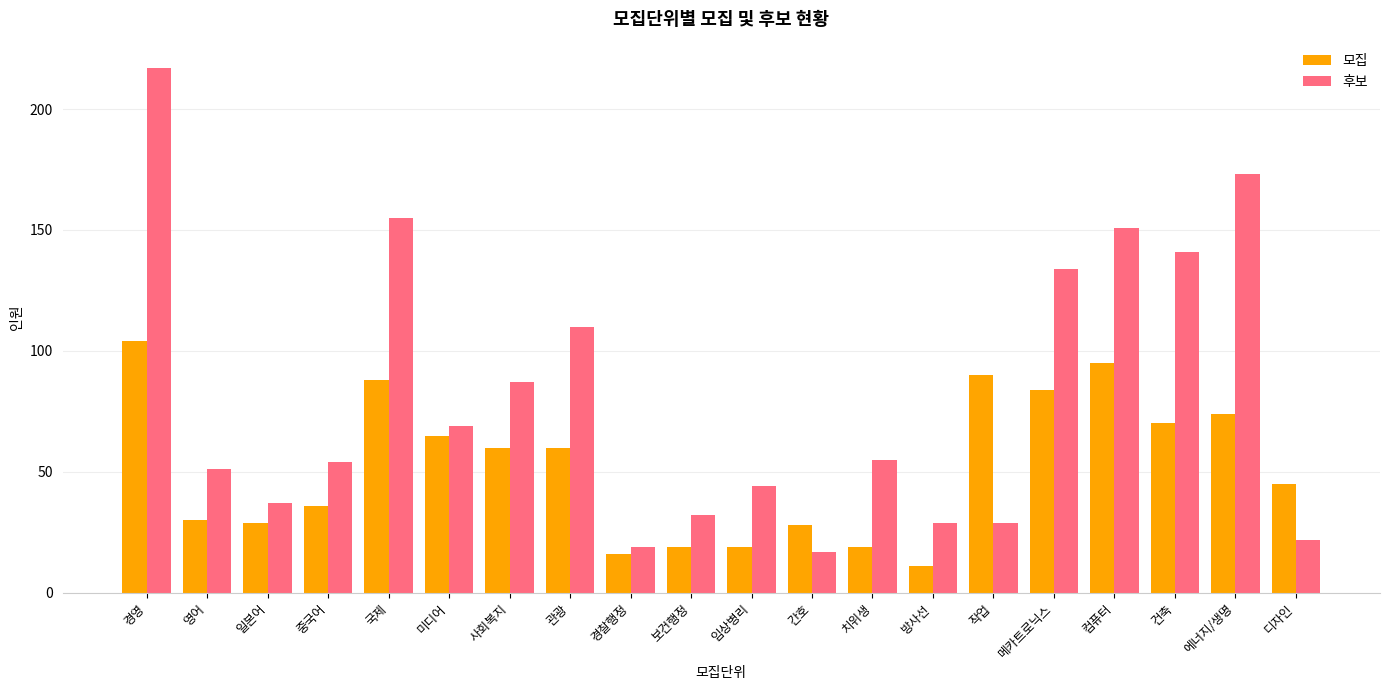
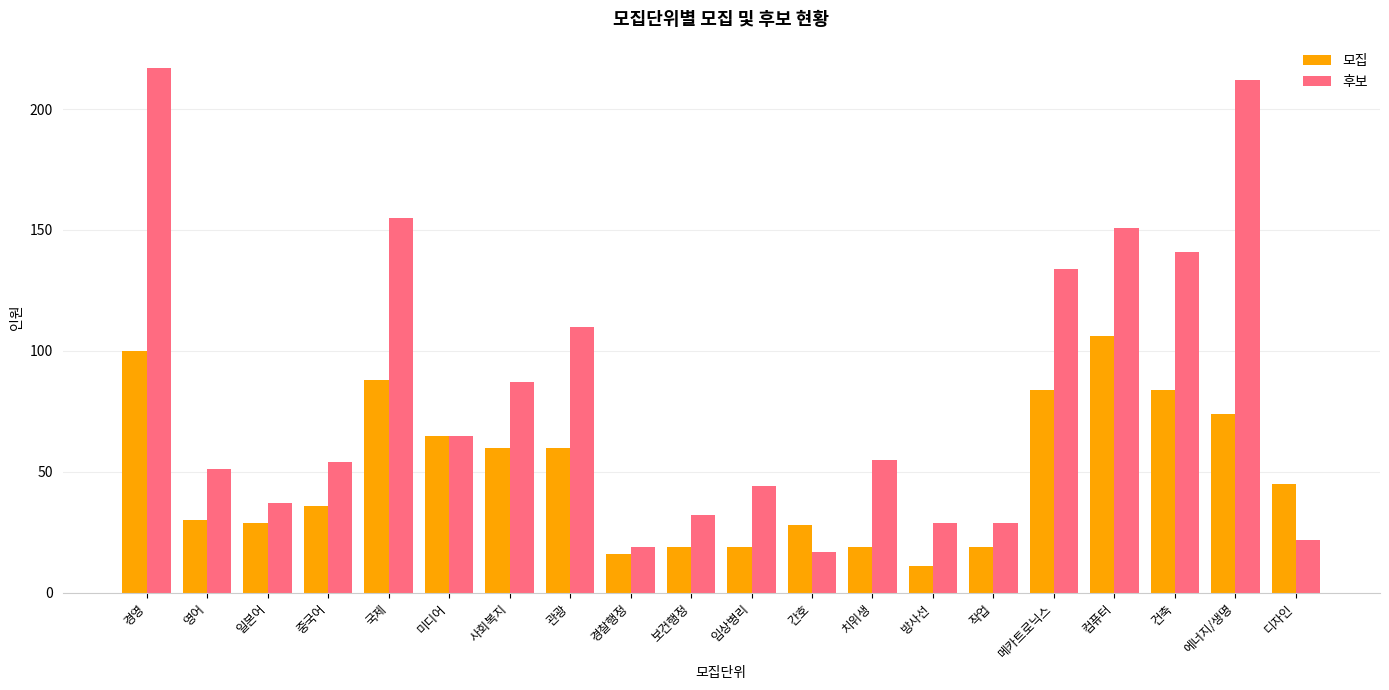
모집, 경영: 104 -> 100
후보, 미디어: 69 -> 65
모집, 작업: 90 -> 19
모집, 컴퓨터: 95 -> 106
모집, 건축: 70 -> 84
후보, 에너지/생명: 173 -> 212
